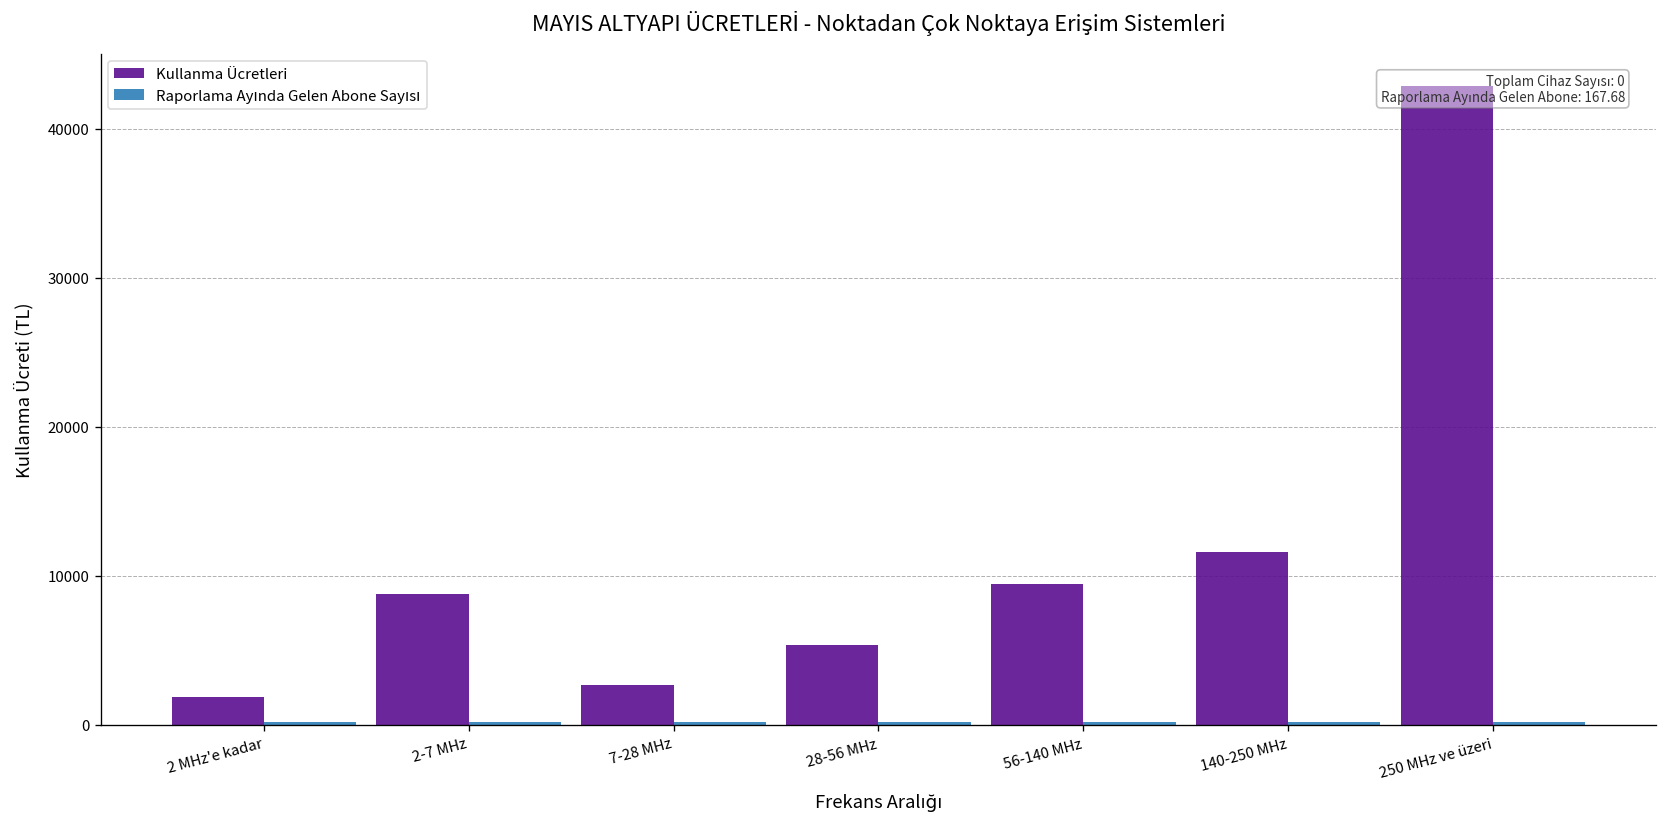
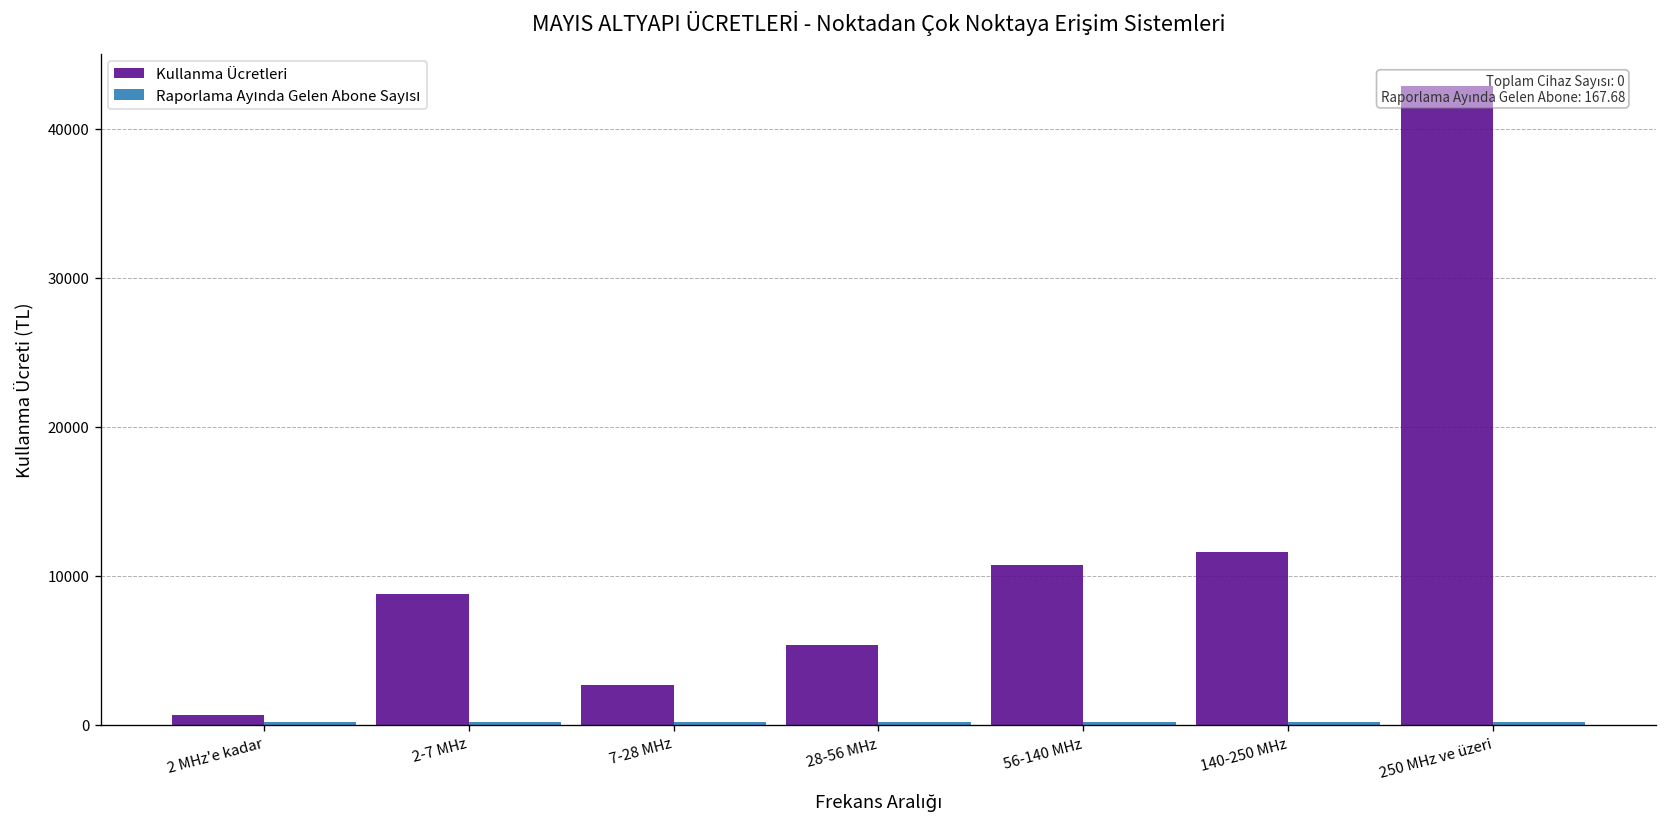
Kullanma Ücretleri, 2 MHz'e kadar: 1900 -> 700
Kullanma Ücretleri, 56-140 MHz: 9400 -> 10700
